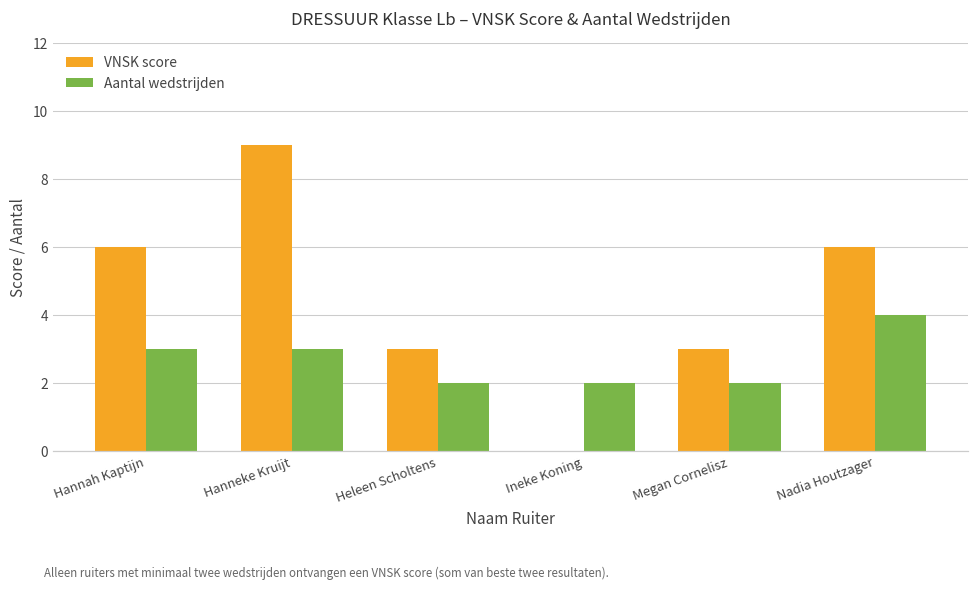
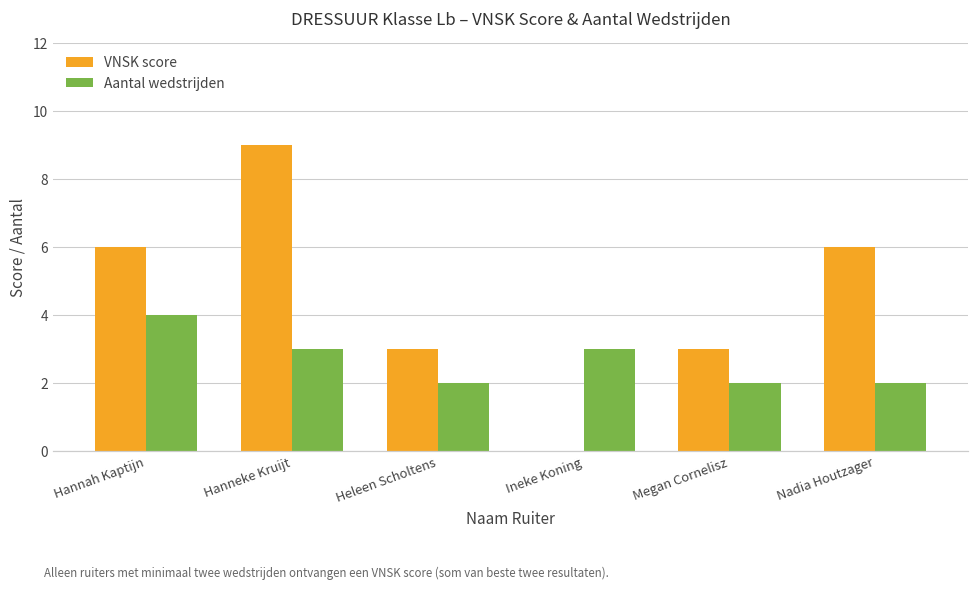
Aantal wedstrijden, Hannah Kaptijn: 3 -> 4
Aantal wedstrijden, Ineke Koning: 2 -> 3
Aantal wedstrijden, Nadia Houtzager: 4 -> 2
